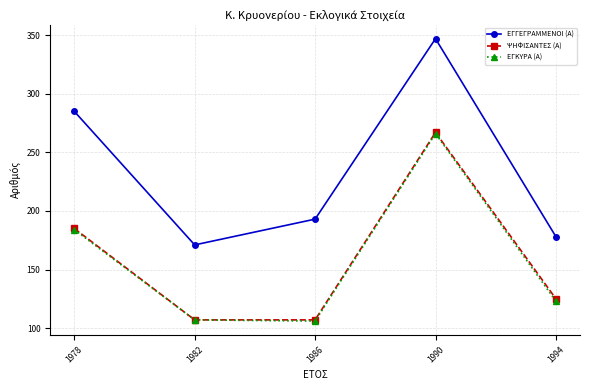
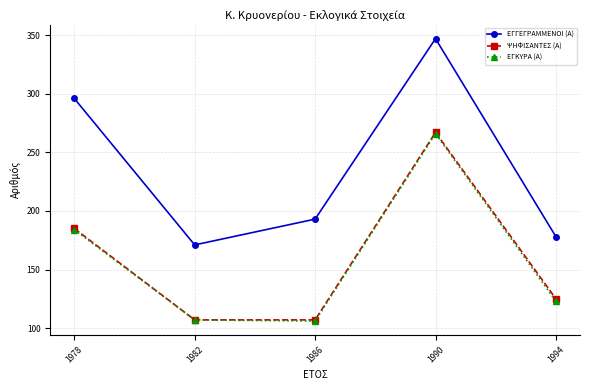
ΕΓΓΕΓΡΑΜΜΕΝΟΙ (Α), 1978: 285 -> 296
